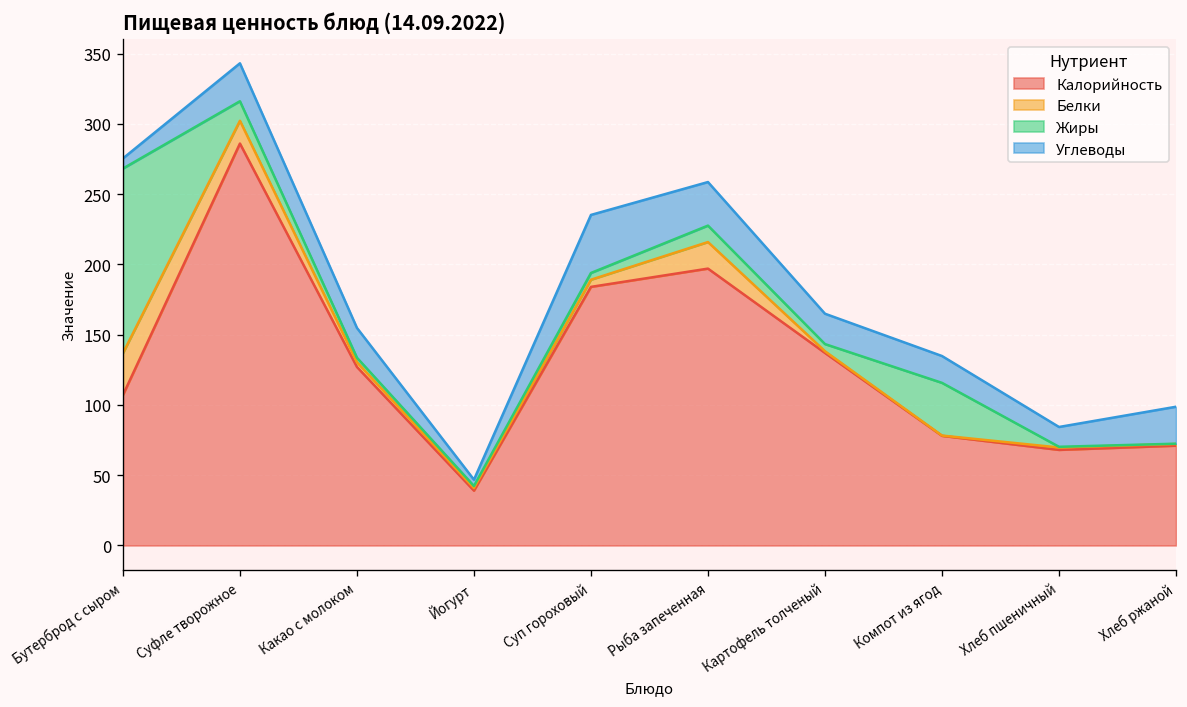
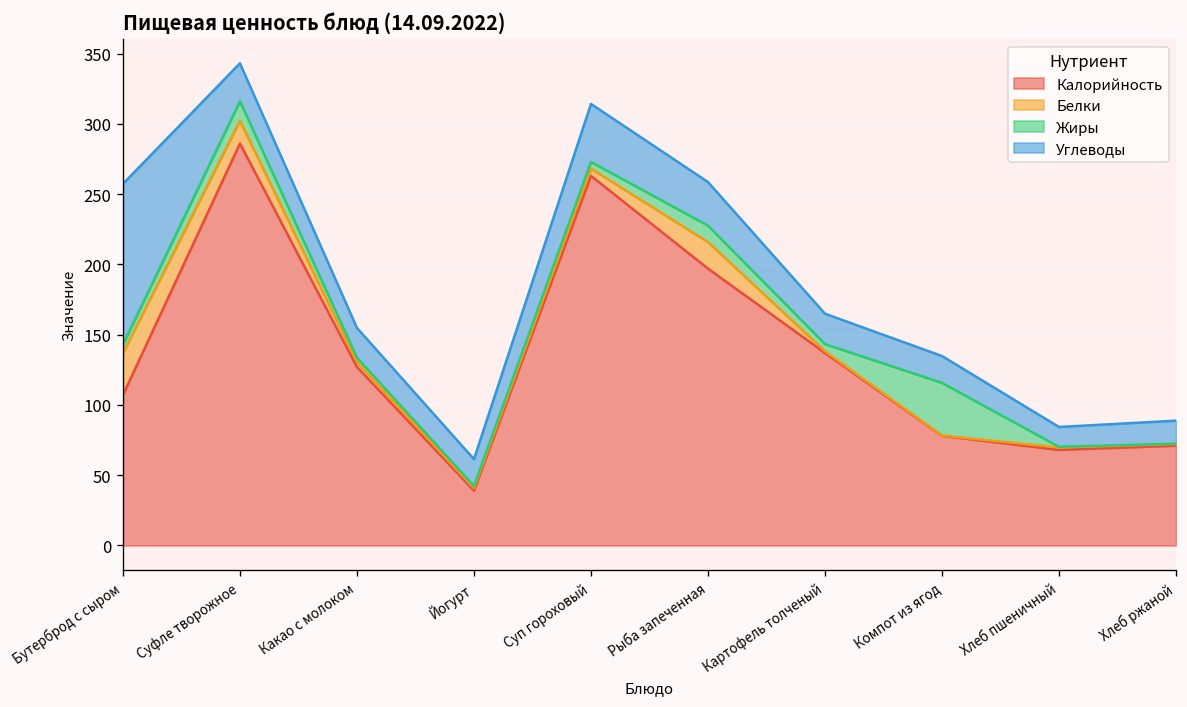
Жиры, Бутерброд с сыром: 131 -> 6
Углеводы, Бутерброд с сыром: 7 -> 114
Углеводы, Йогурт: 5 -> 19
Калорийность, Суп гороховый: 184 -> 263
Углеводы, Хлеб ржаной: 26 -> 16
